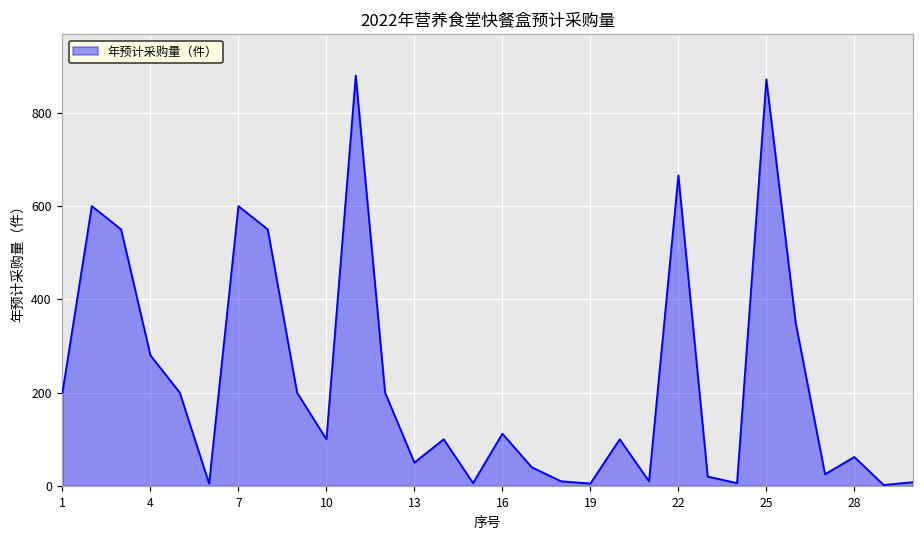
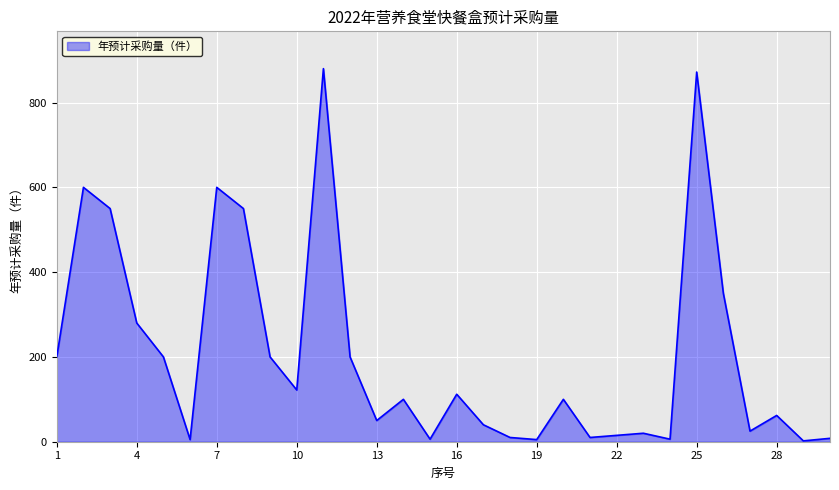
10: 100 -> 120
22: 670 -> 20
